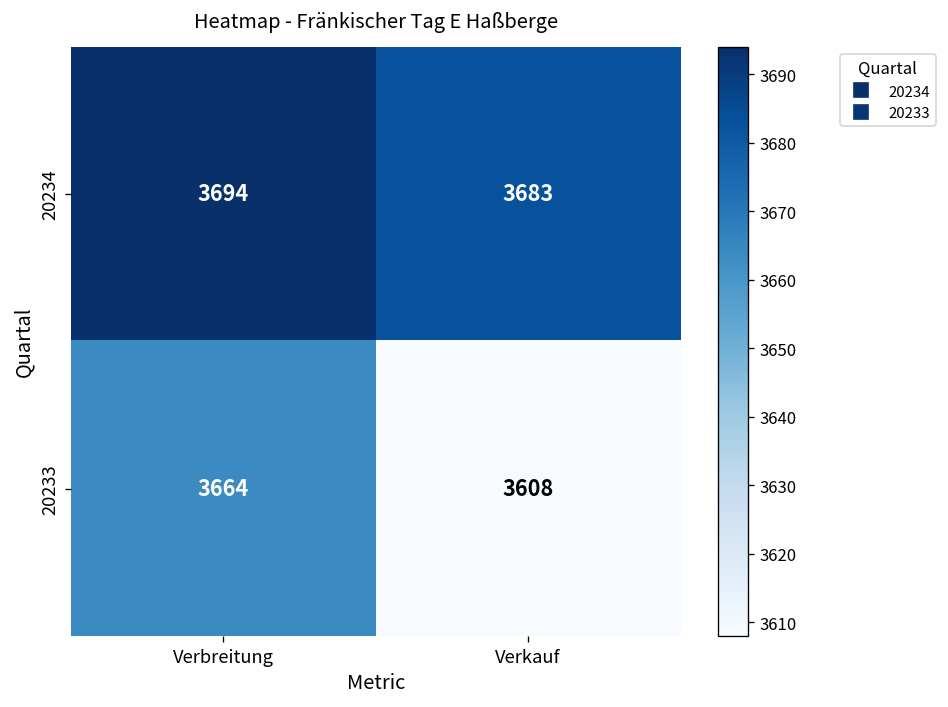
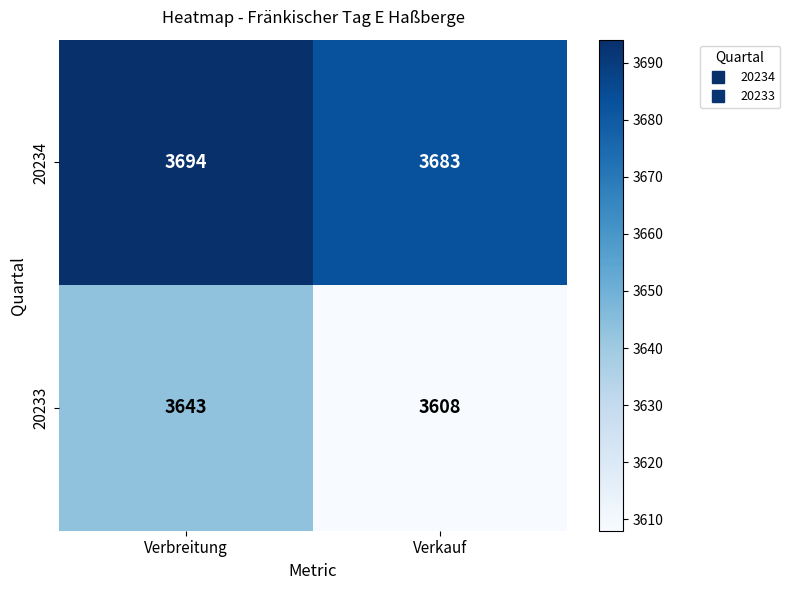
20233, Verbreitung: 3664 -> 3643
